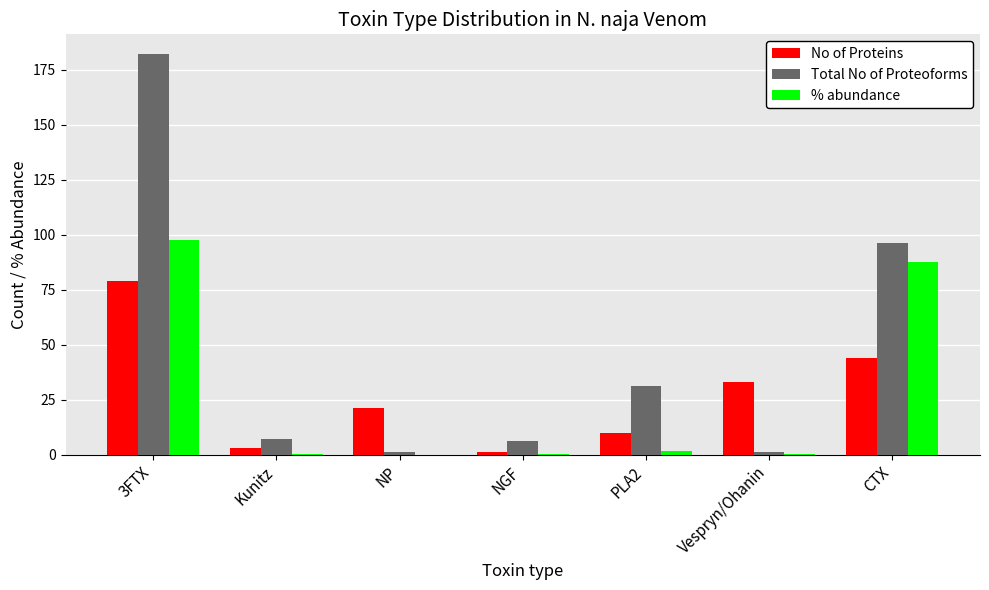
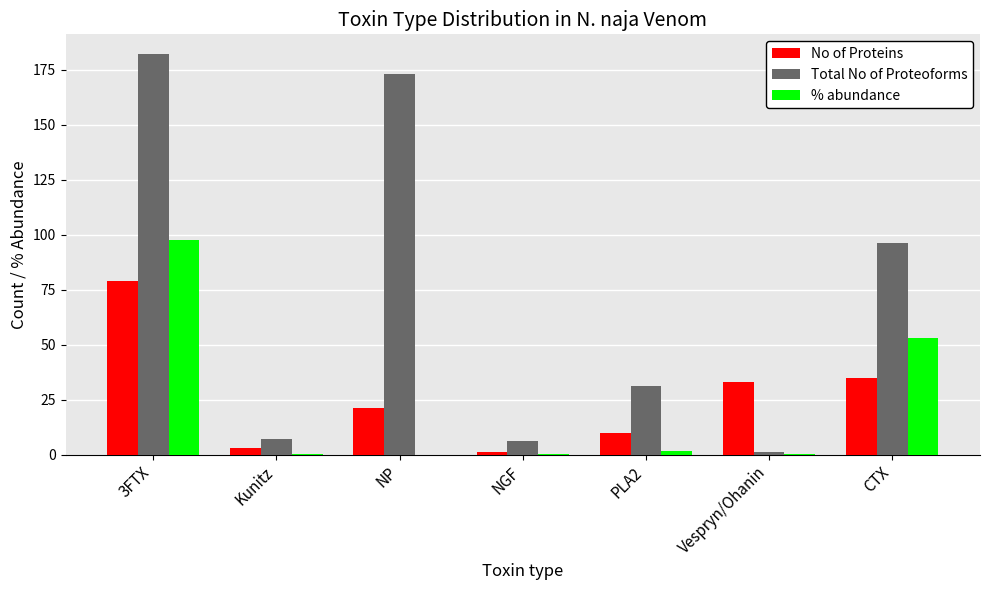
Total No of Proteoforms, NP: 1 -> 173
No of Proteins, CTX: 44 -> 35
% abundance, CTX: 88 -> 53
